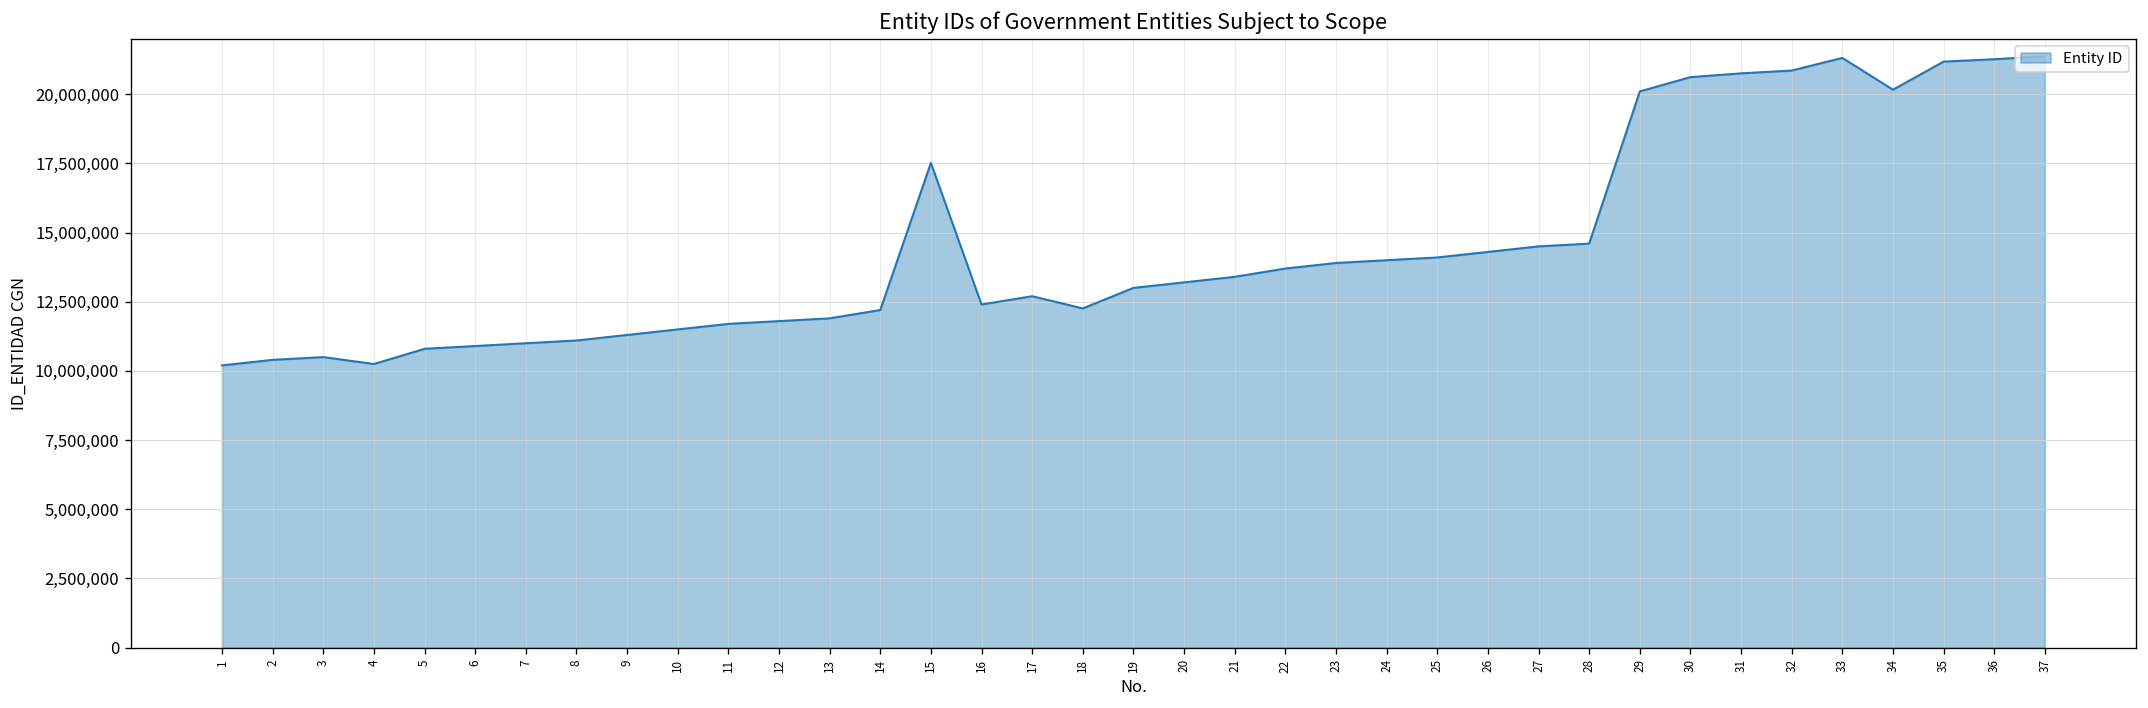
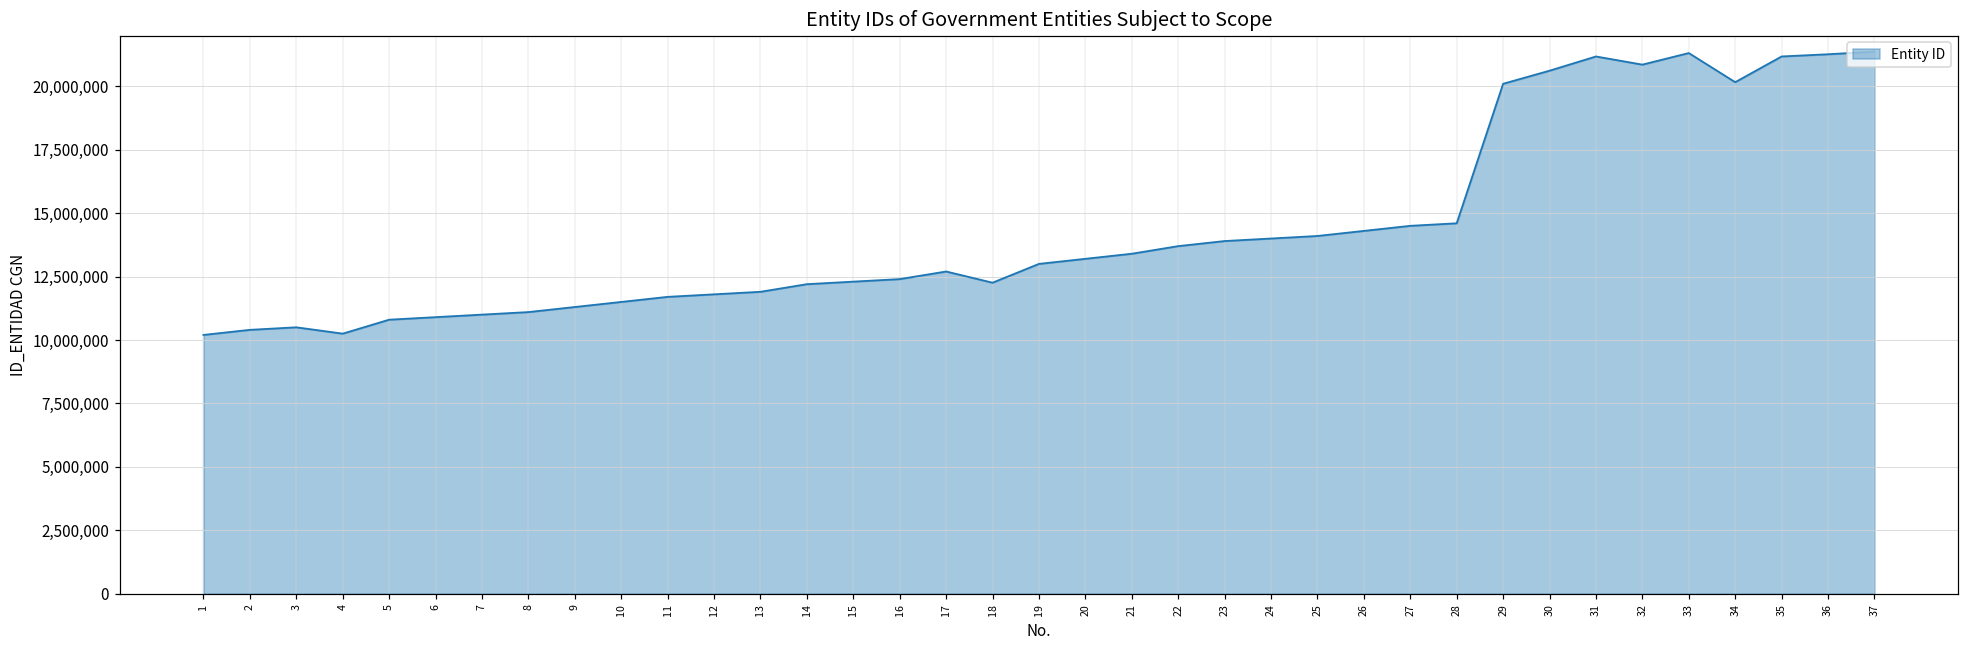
15: 17,500,000 -> 12,300,000
31: 20,800,000 -> 21,200,000
